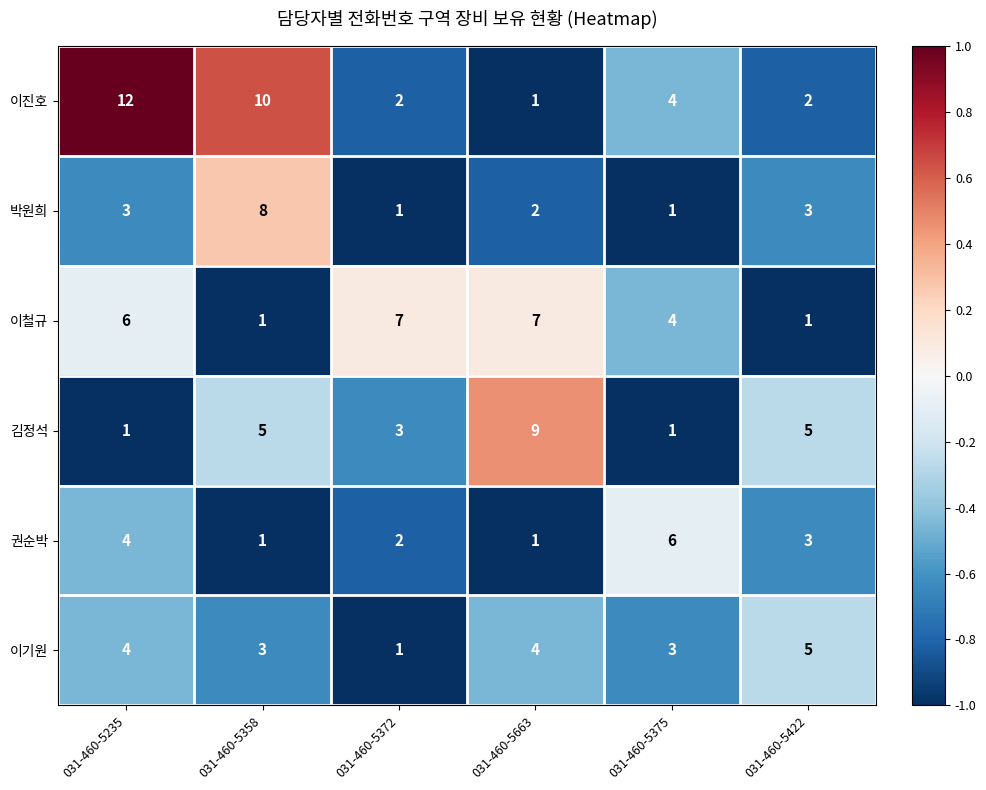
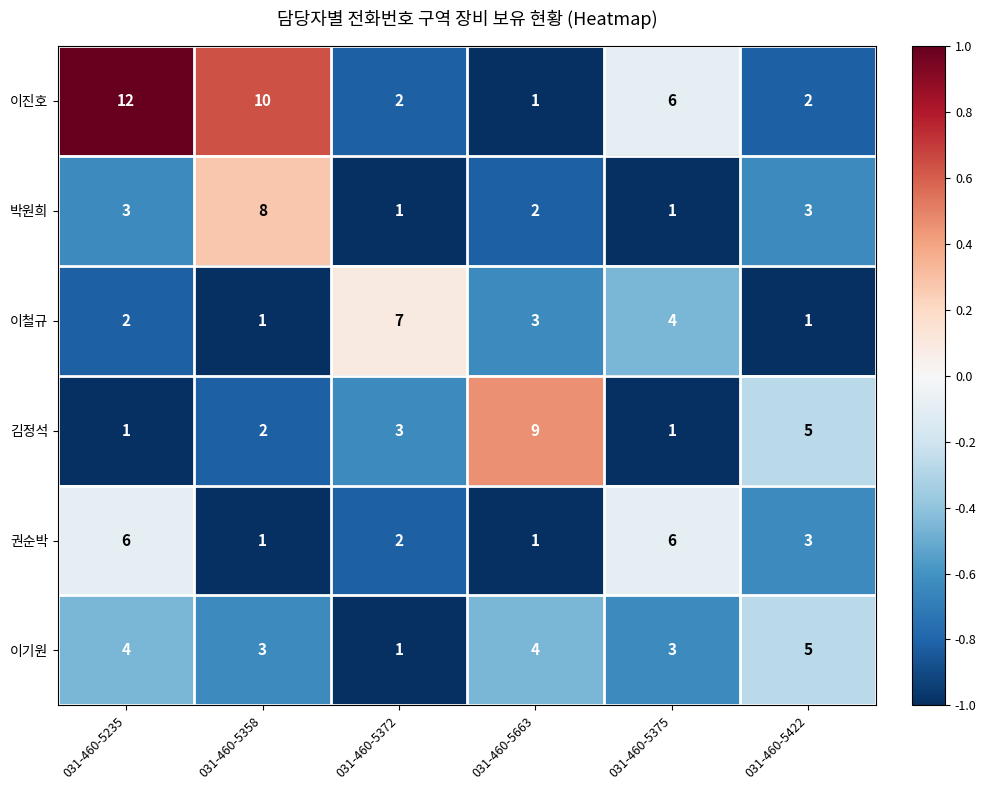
이진호, 031-460-5375: 4 -> 6
이철규, 031-460-5235: 6 -> 2
이철규, 031-460-5663: 7 -> 3
김정석, 031-460-5358: 5 -> 2
권순박, 031-460-5235: 4 -> 6
